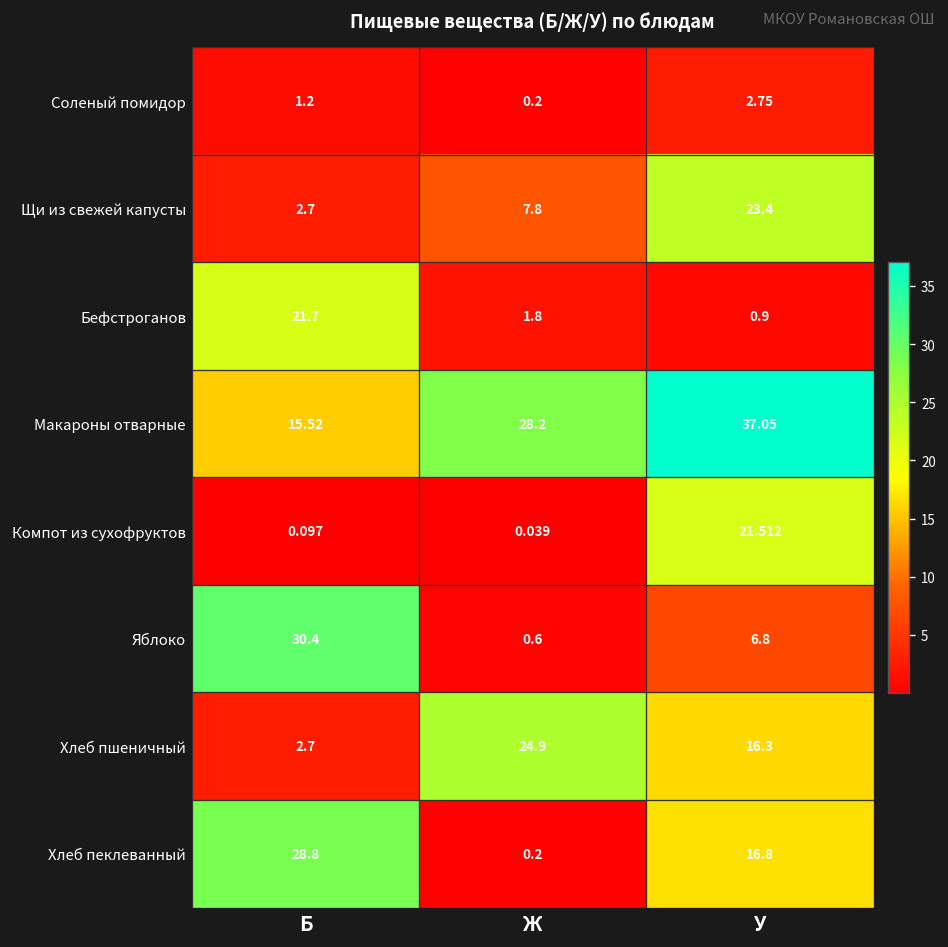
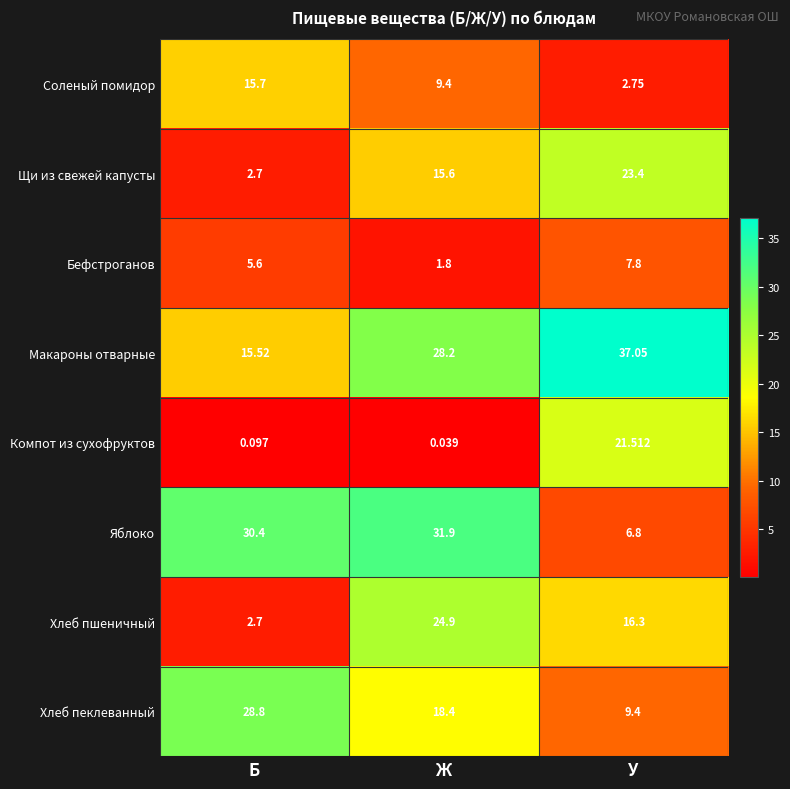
Соленый помидор, Б: 1.2 -> 15.7
Соленый помидор, Ж: 0.2 -> 9.4
Щи из свежей капусты, Ж: 7.8 -> 15.6
Бефстроганов, Б: 21.7 -> 5.6
Бефстроганов, У: 0.9 -> 7.8
Яблоко, Ж: 0.6 -> 31.9
Хлеб пеклеванный, Ж: 0.2 -> 18.4
Хлеб пеклеванный, У: 16.8 -> 9.4
